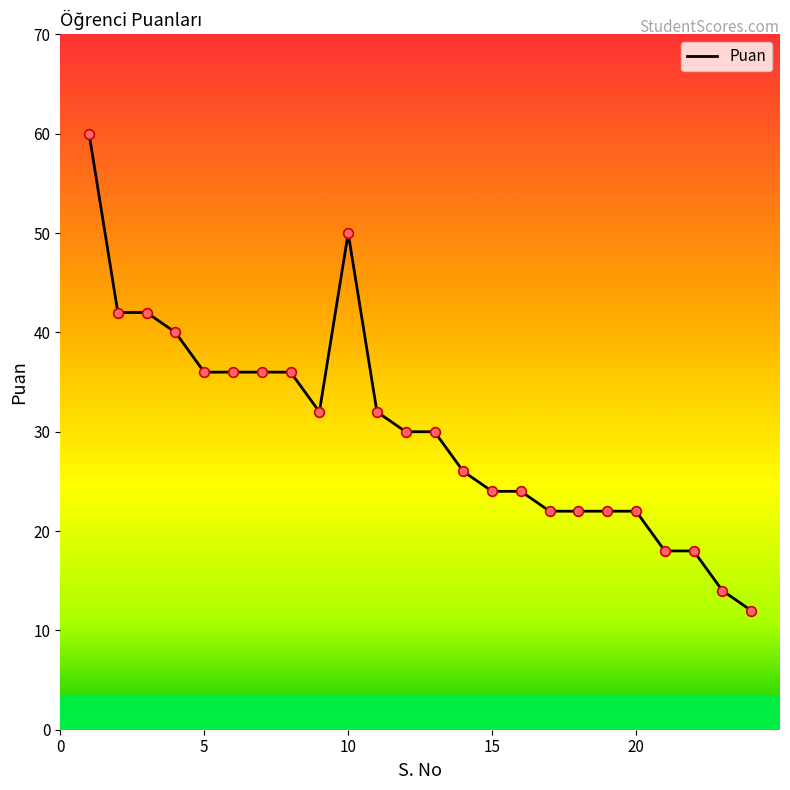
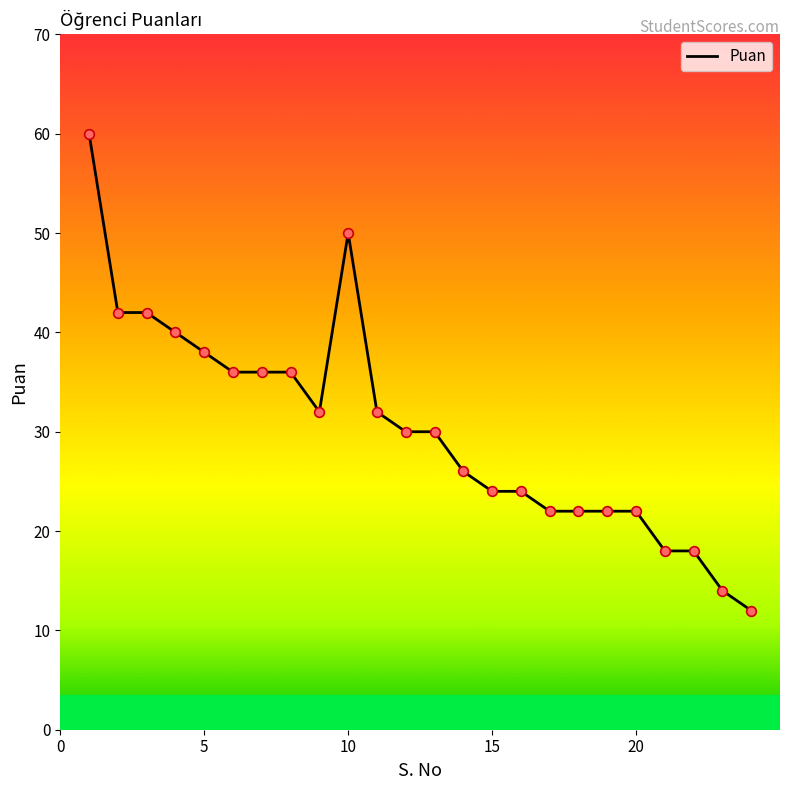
5: 36 -> 38
